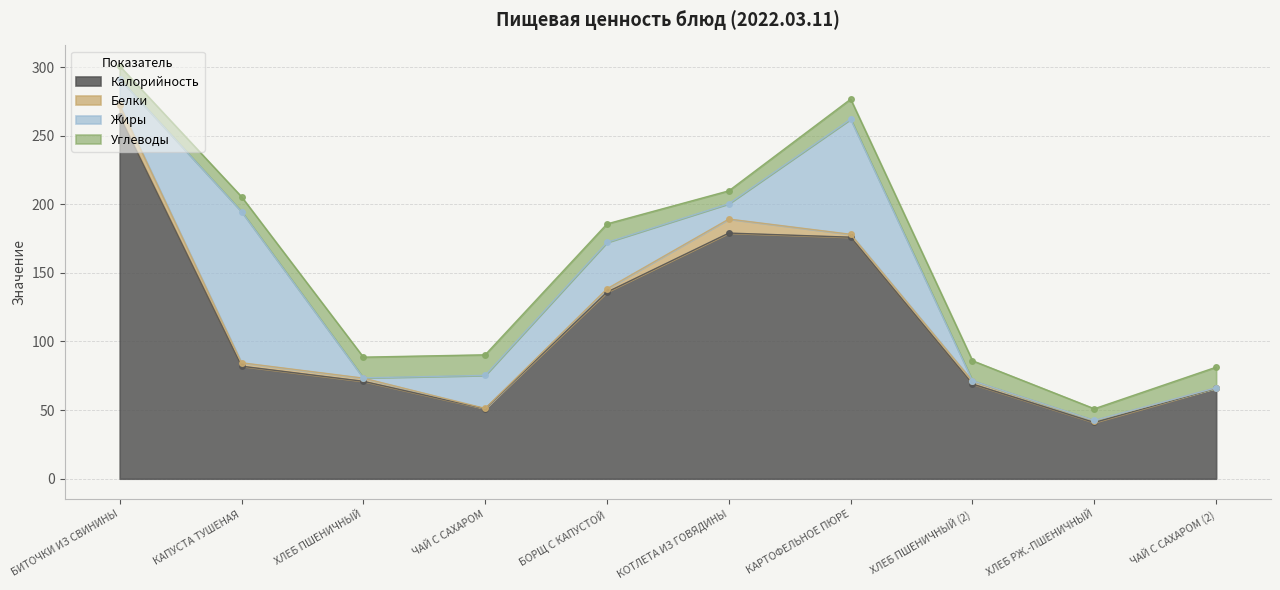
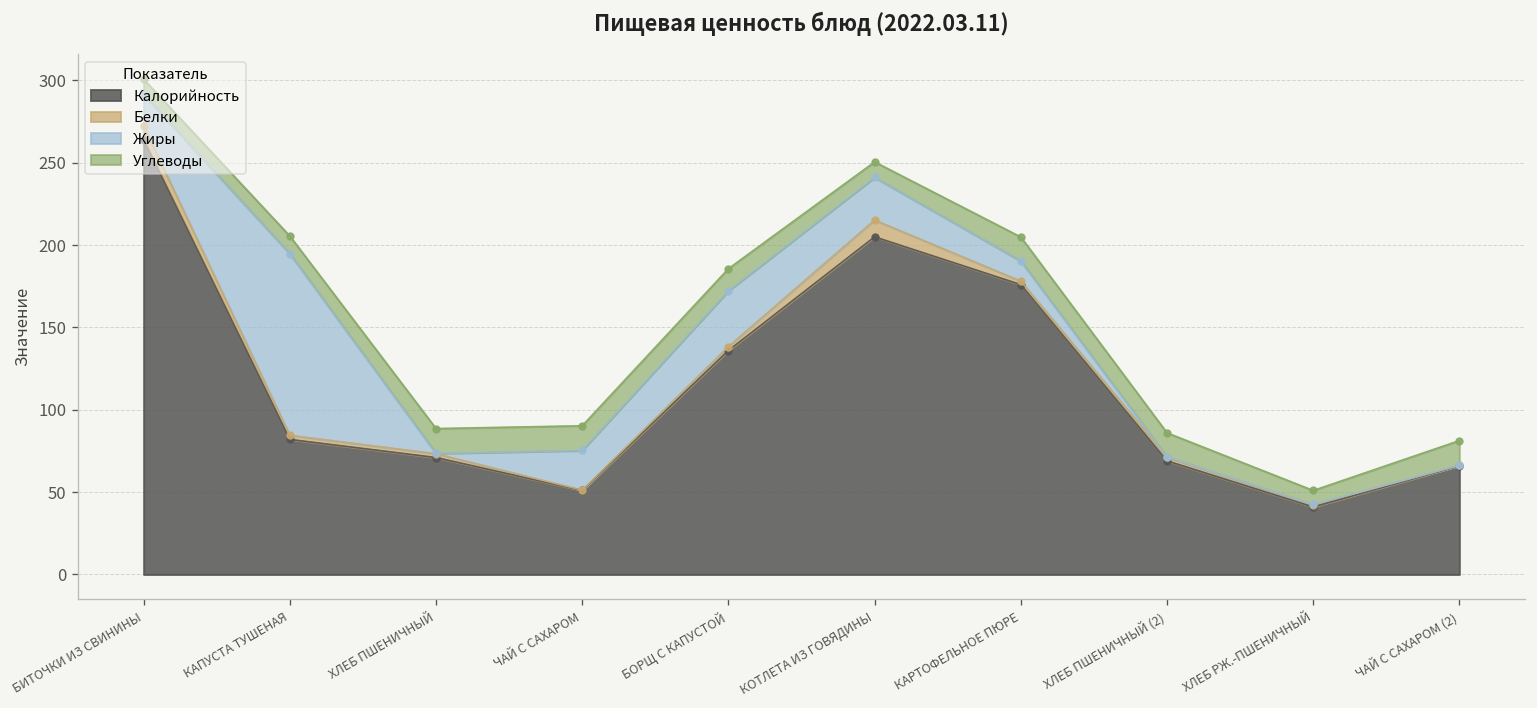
Калорийность, КОТЛЕТА ИЗ ГОВЯДИНЫ: 179 -> 205
Жиры, КОТЛЕТА ИЗ ГОВЯДИНЫ: 11 -> 26
Жиры, КАРТОФЕЛЬНОЕ ПЮРЕ: 84 -> 12
